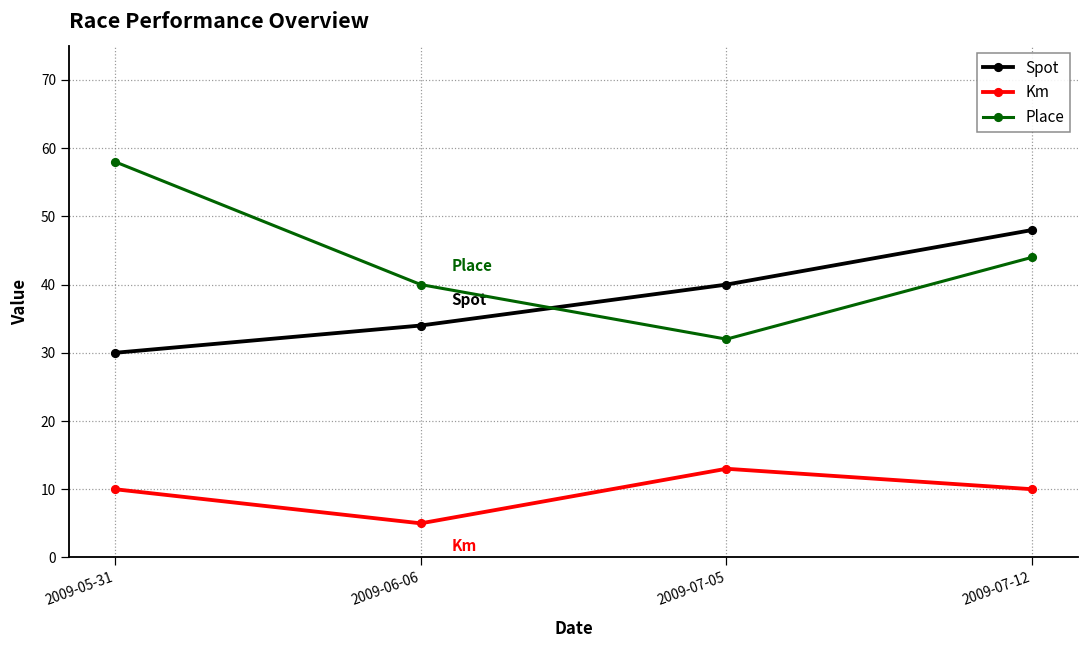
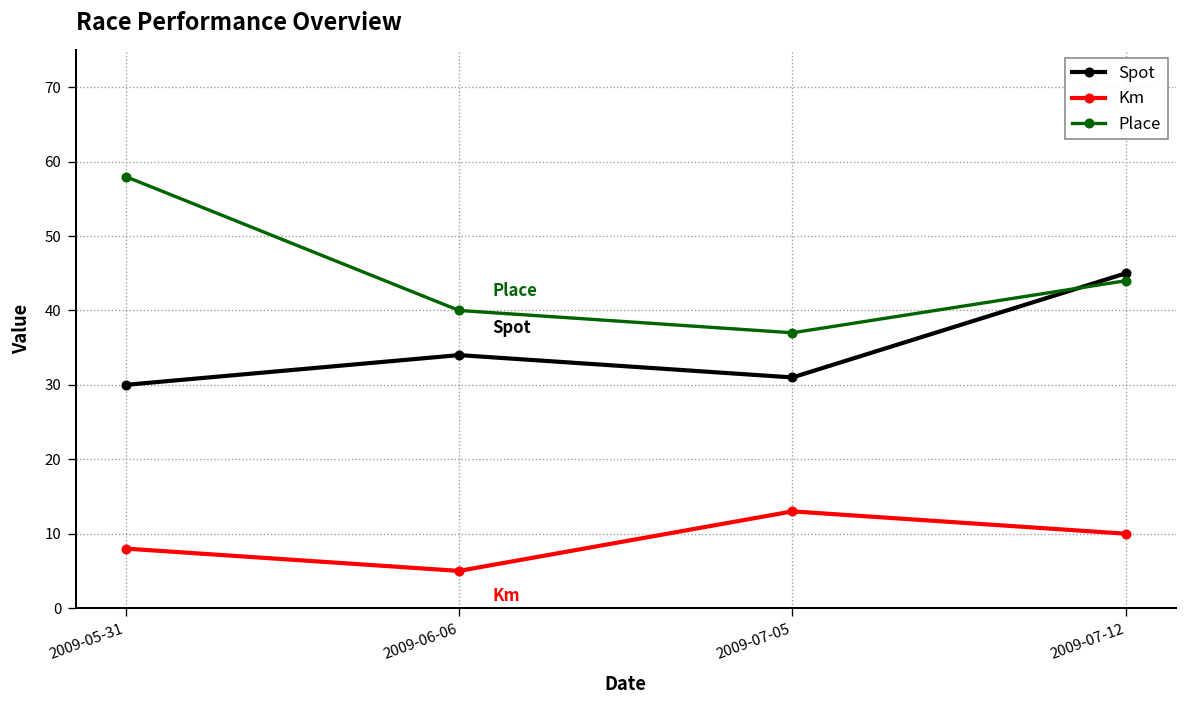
Km, 2009-05-31: 10 -> 8
Spot, 2009-07-05: 40 -> 31
Place, 2009-07-05: 32 -> 37
Spot, 2009-07-12: 48 -> 45
